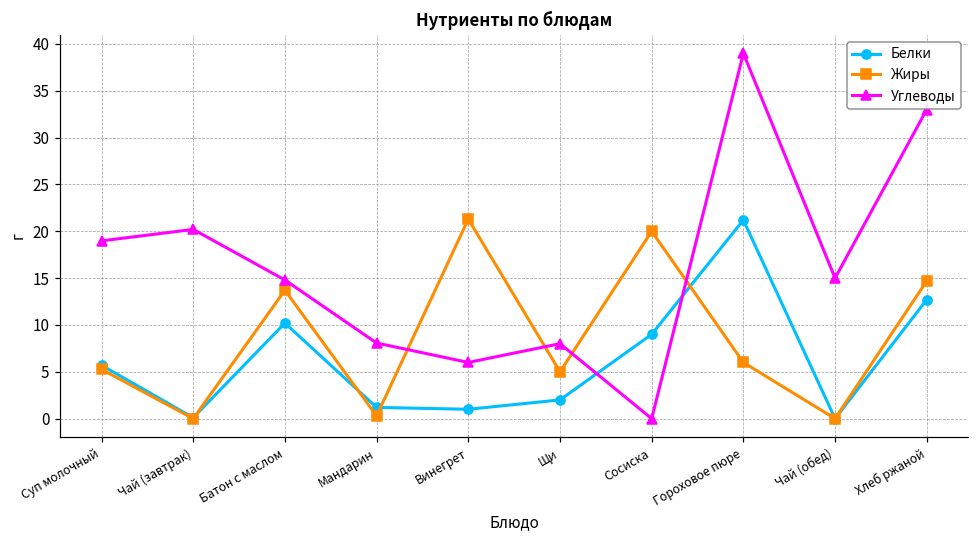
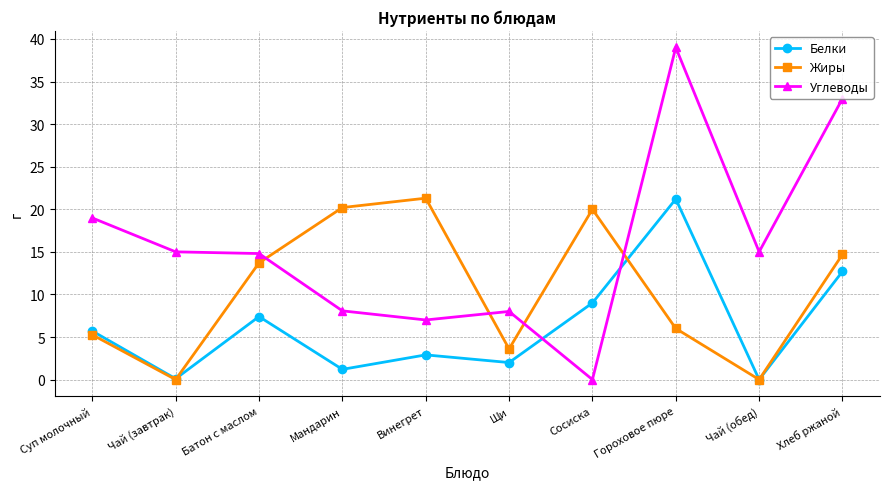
Углеводы, Чай (завтрак): 20 -> 15
Белки, Батон с маслом: 10 -> 7
Жиры, Мандарин: 0 -> 20
Белки, Винегрет: 1 -> 3
Углеводы, Винегрет: 6 -> 7
Жиры, Щи: 5 -> 4
